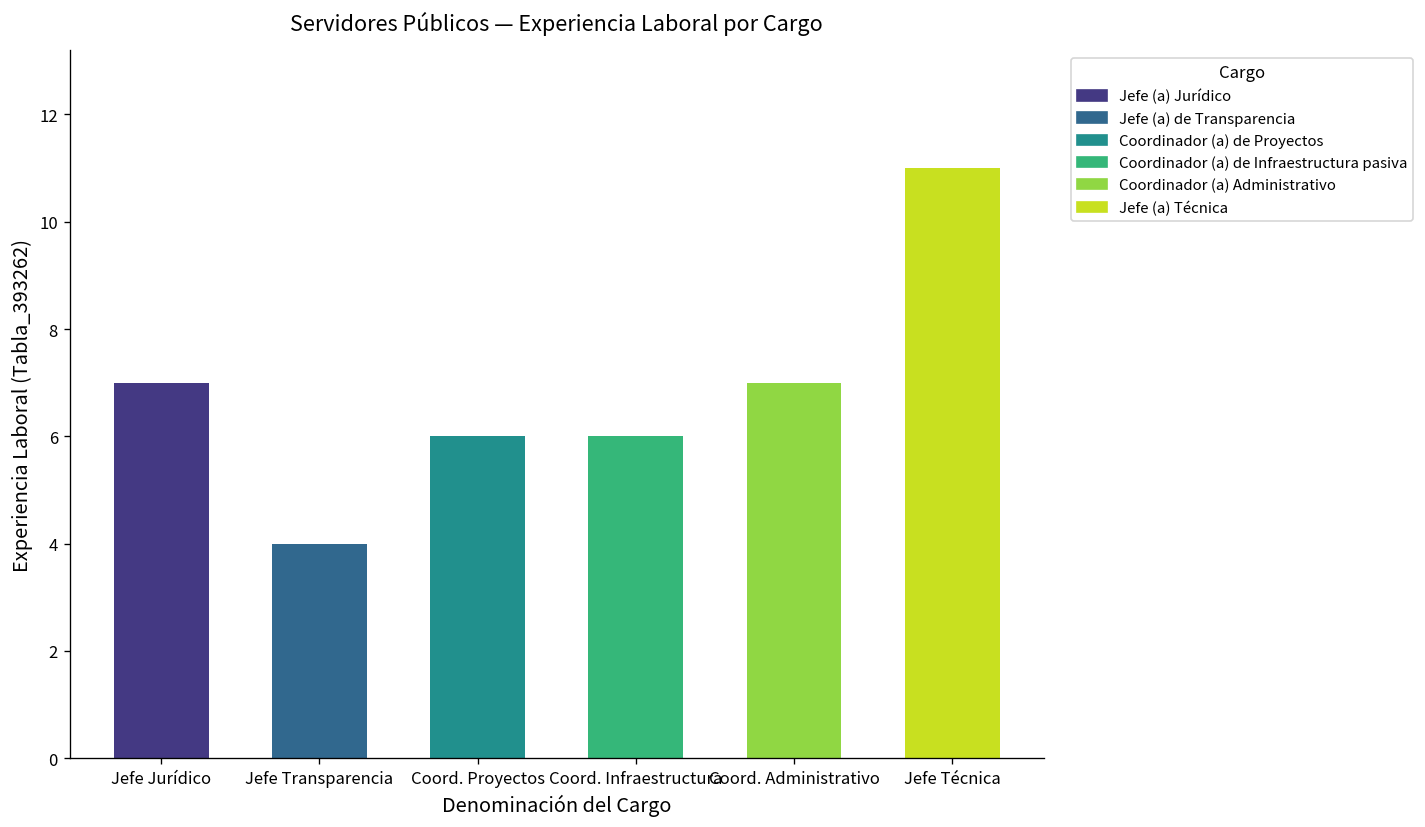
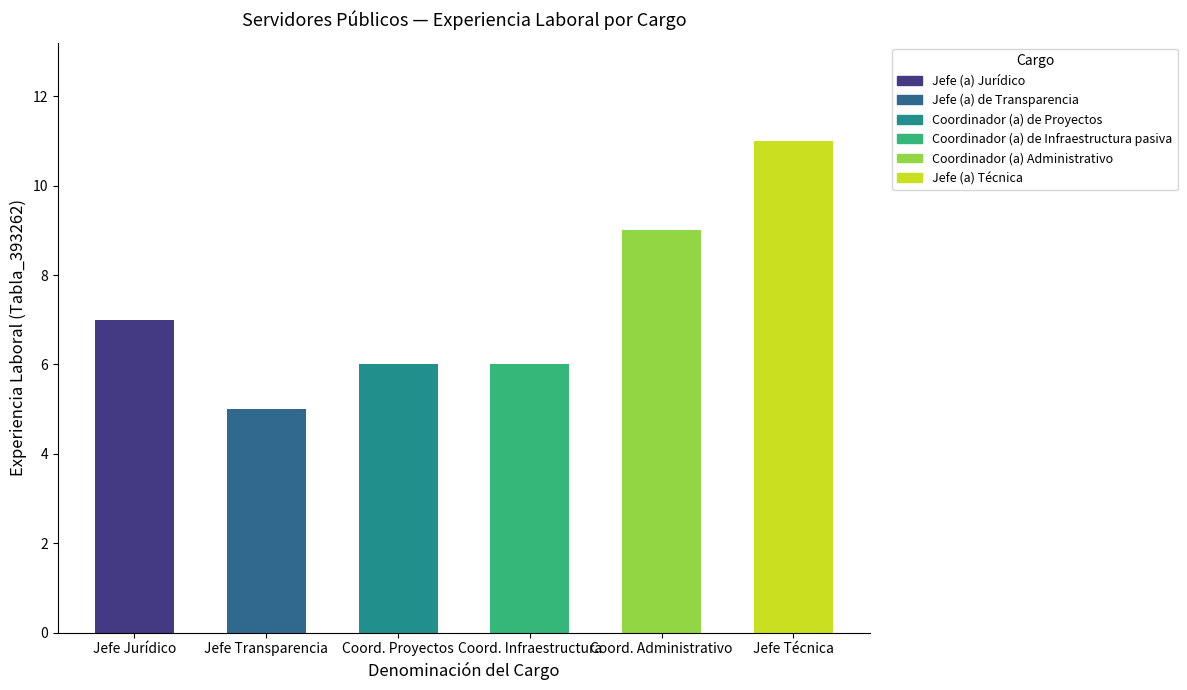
Jefe Transparencia: 4 -> 5
Coord. Administrativo: 7 -> 9
